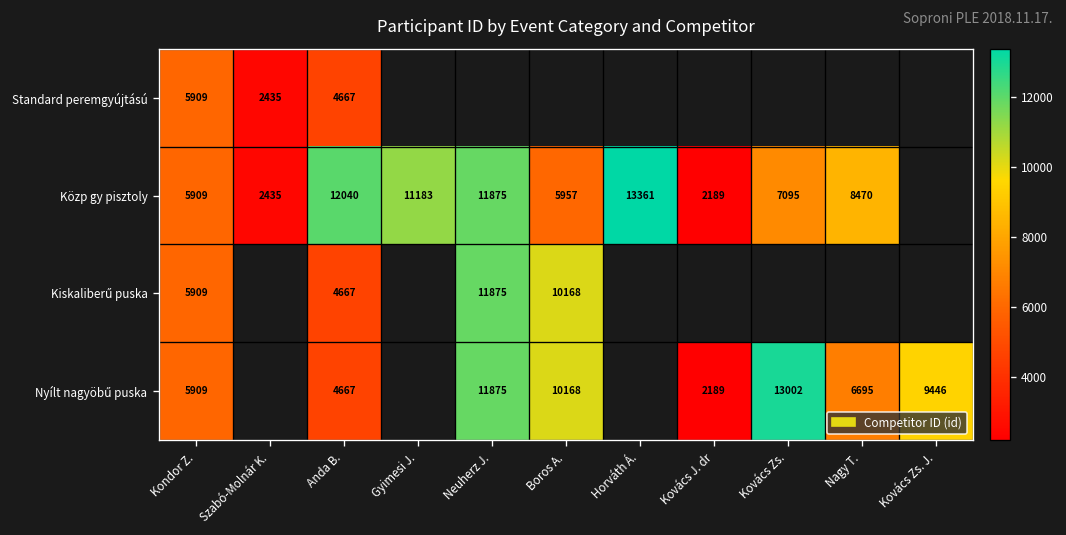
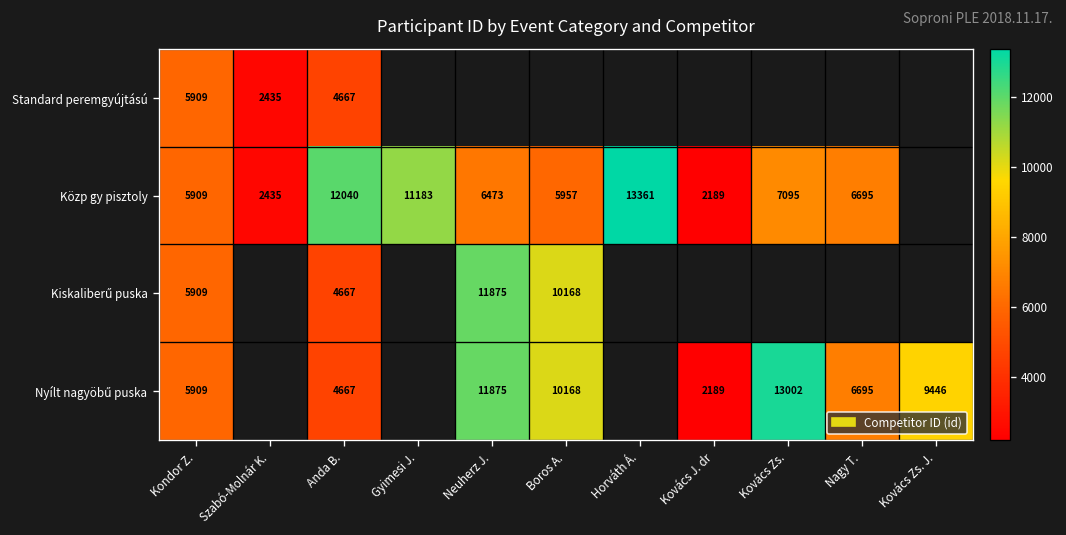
Közp gy pisztoly, Neuherz J.: 11875 -> 6473
Közp gy pisztoly, Nagy T.: 8470 -> 6695
